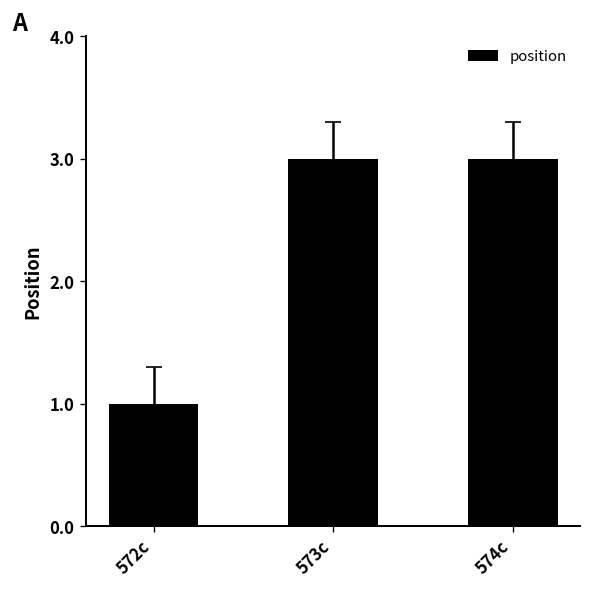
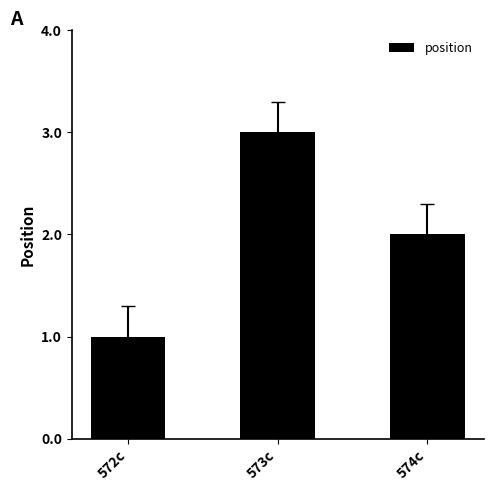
position, 574c: 3 -> 2
